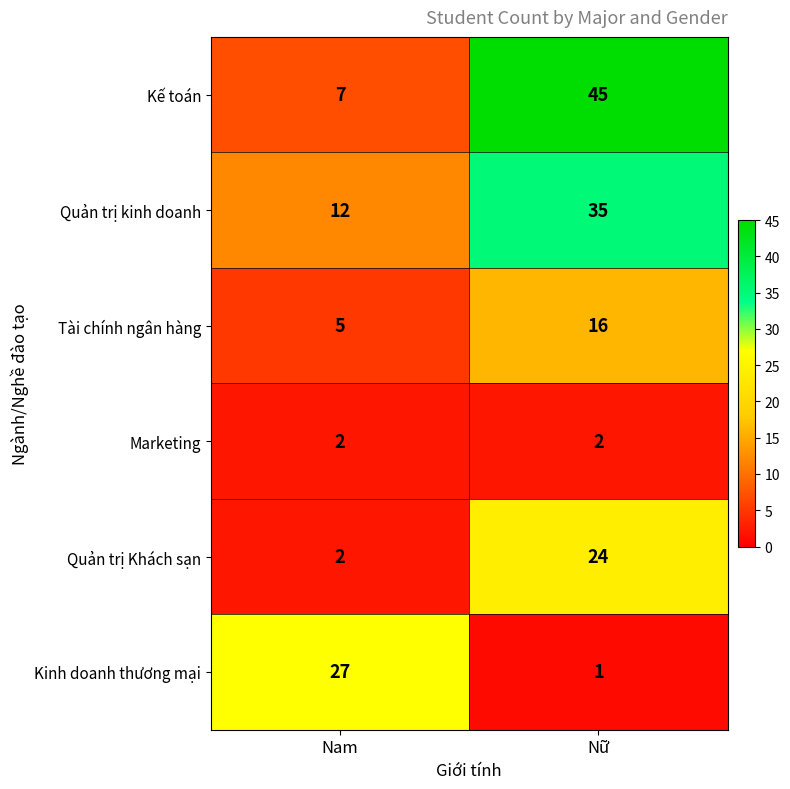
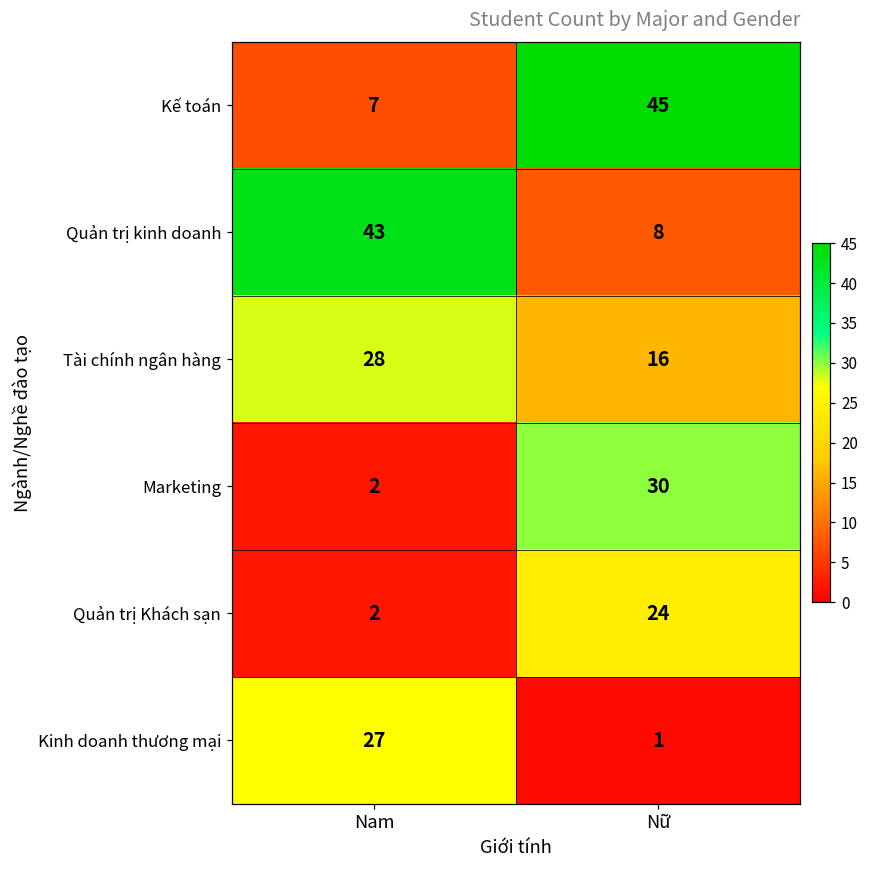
Quản trị kinh doanh, Nam: 12 -> 43
Quản trị kinh doanh, Nữ: 35 -> 8
Tài chính ngân hàng, Nam: 5 -> 28
Marketing, Nữ: 2 -> 30
